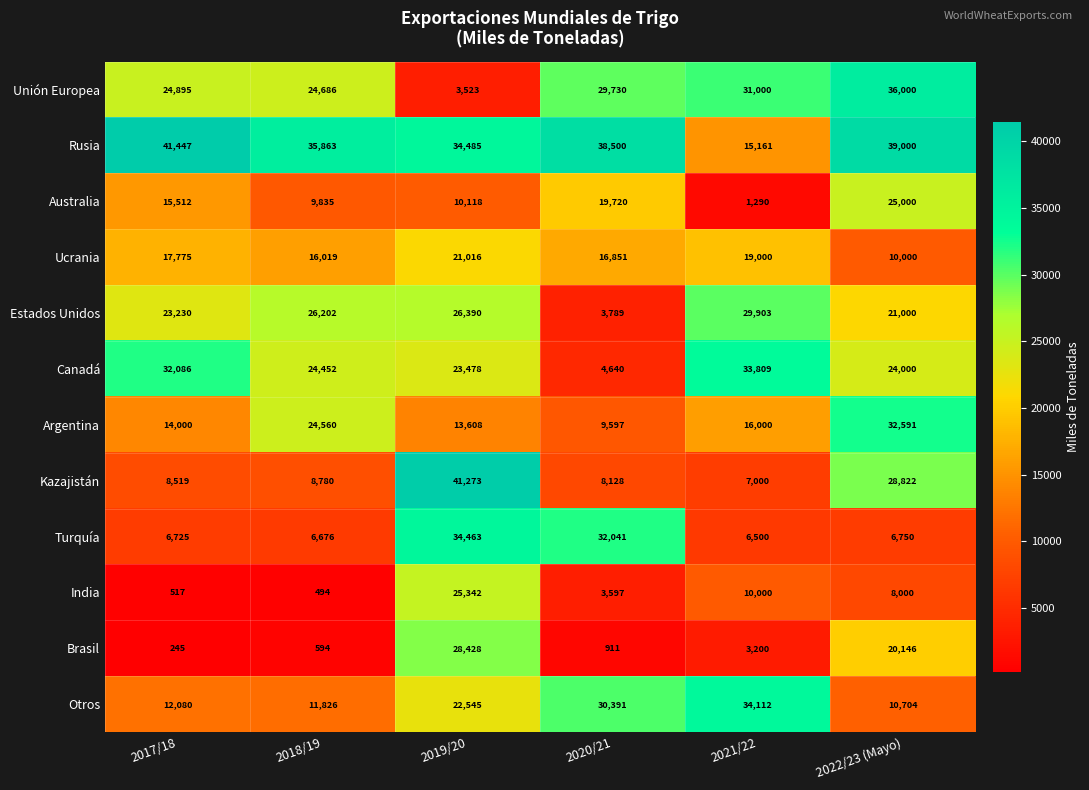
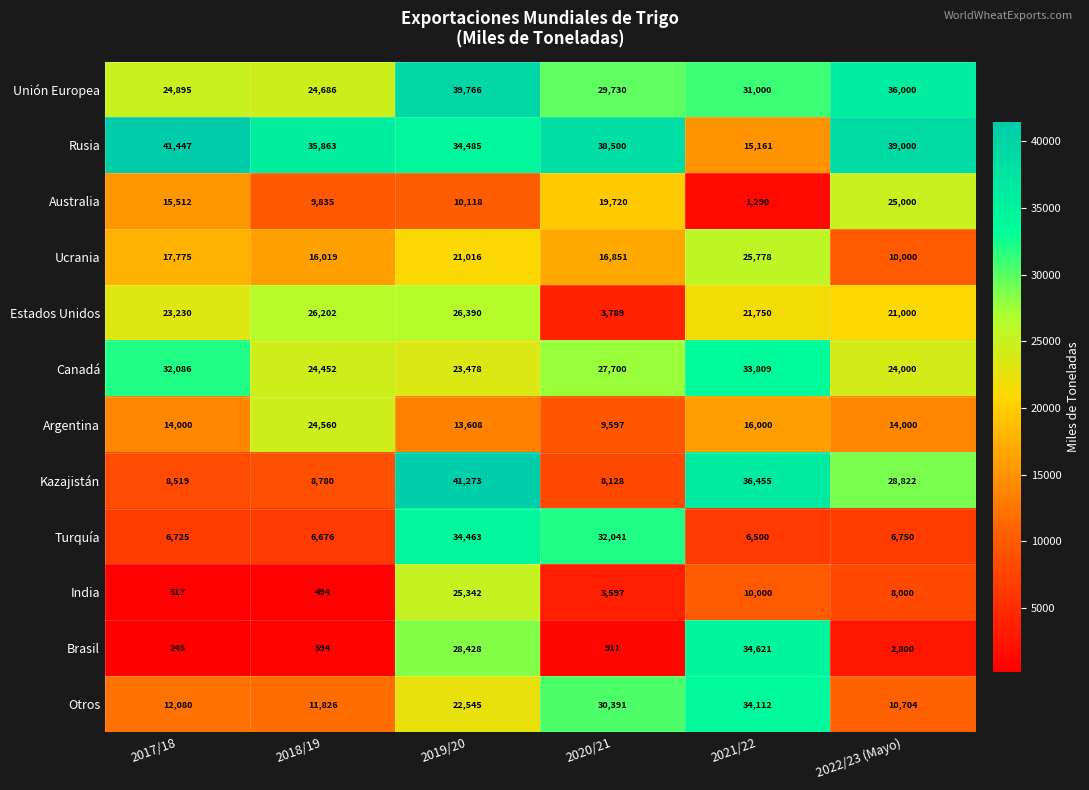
Unión Europea, 2019/20: 3,523 -> 39,766
Ucrania, 2021/22: 19,000 -> 25,778
Estados Unidos, 2021/22: 29,903 -> 21,750
Canadá, 2020/21: 4,640 -> 27,700
Argentina, 2022/23 (Mayo): 32,591 -> 14,000
Kazajistán, 2021/22: 7,000 -> 36,455
Brasil, 2021/22: 3,200 -> 34,621
Brasil, 2022/23 (Mayo): 20,146 -> 2,800
